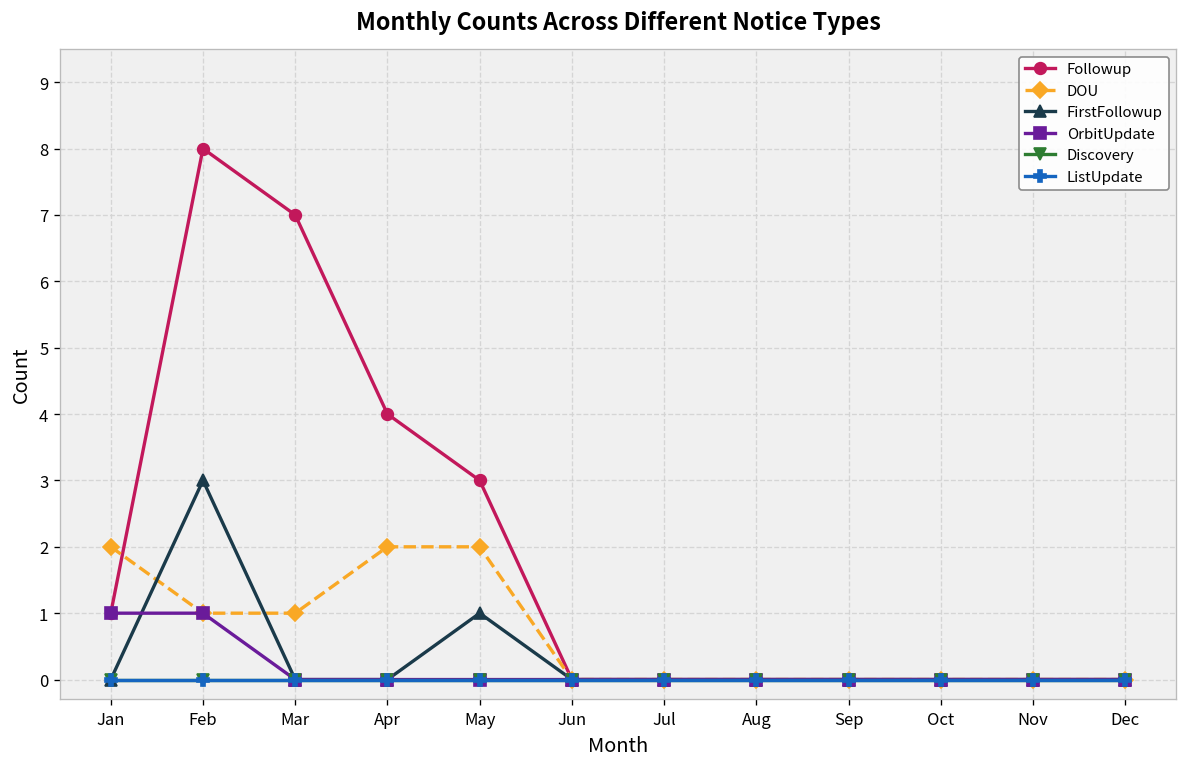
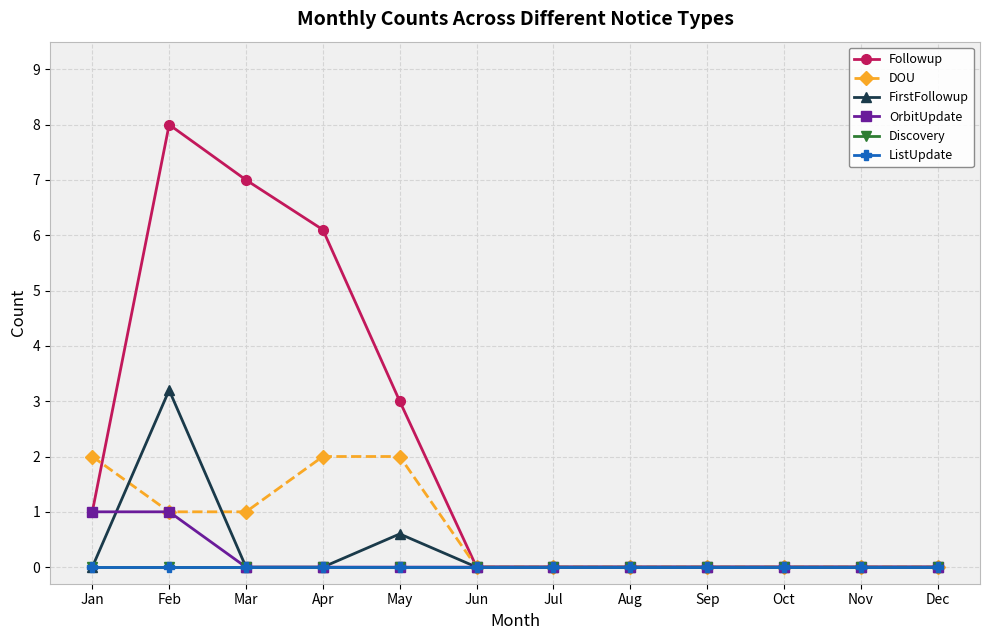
FirstFollowup, Feb: 3.0 -> 3.2
Followup, Apr: 4.0 -> 6.1
FirstFollowup, May: 1.0 -> 0.6
